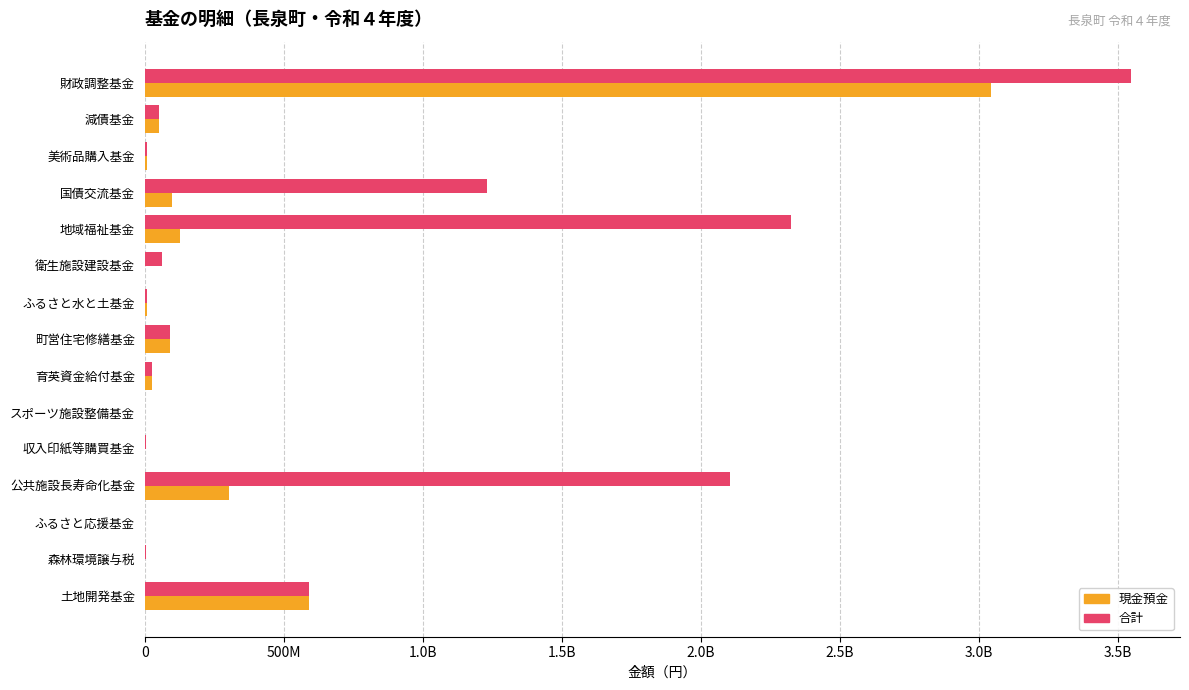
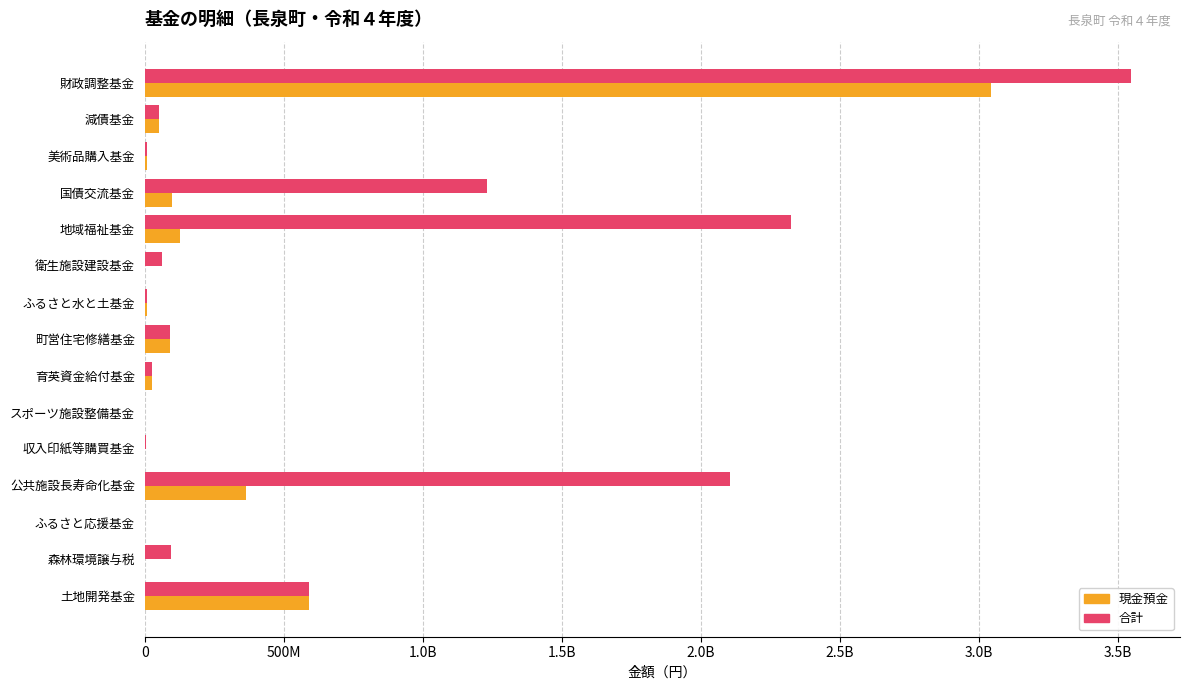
現金預金, 公共施設長寿命化基金: 300000000 -> 360000000
合計, 森林環境譲与税: 10000000 -> 100000000
